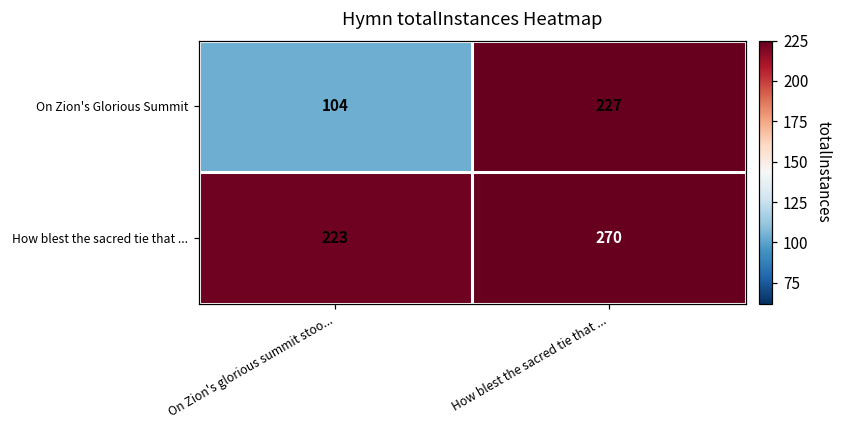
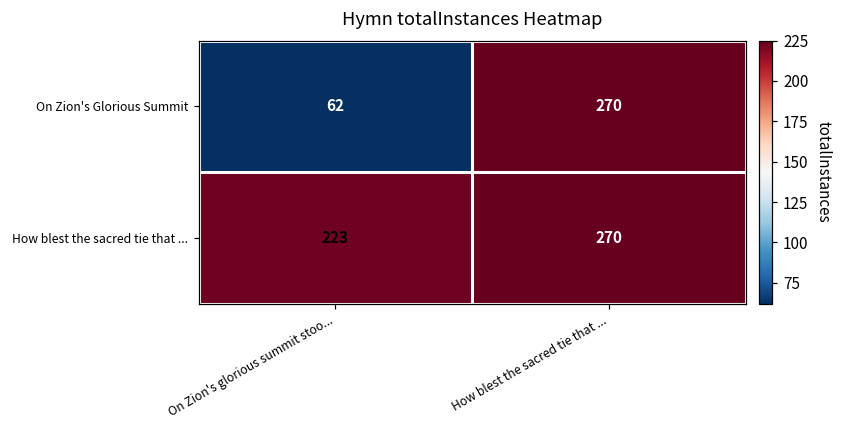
On Zion's Glorious Summit, On Zion's glorious summit stoo...: 104 -> 62
On Zion's Glorious Summit, How blest the sacred tie that ...: 227 -> 270
